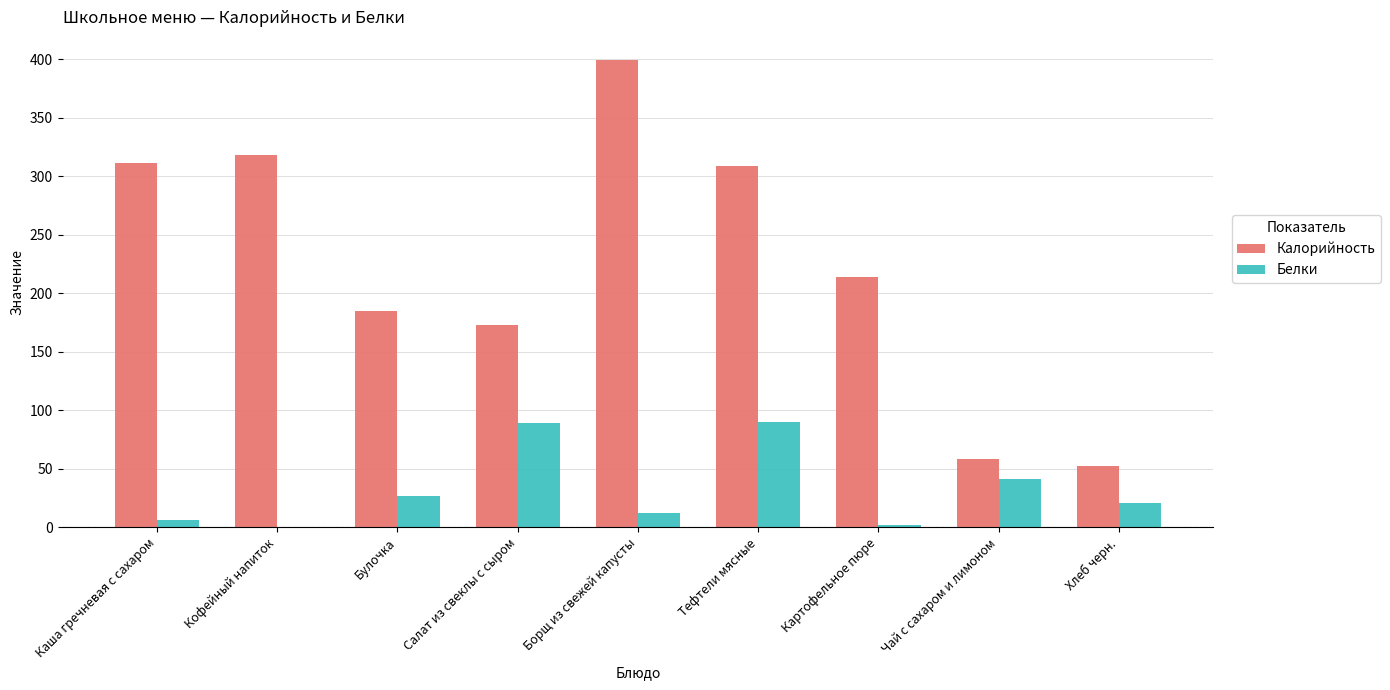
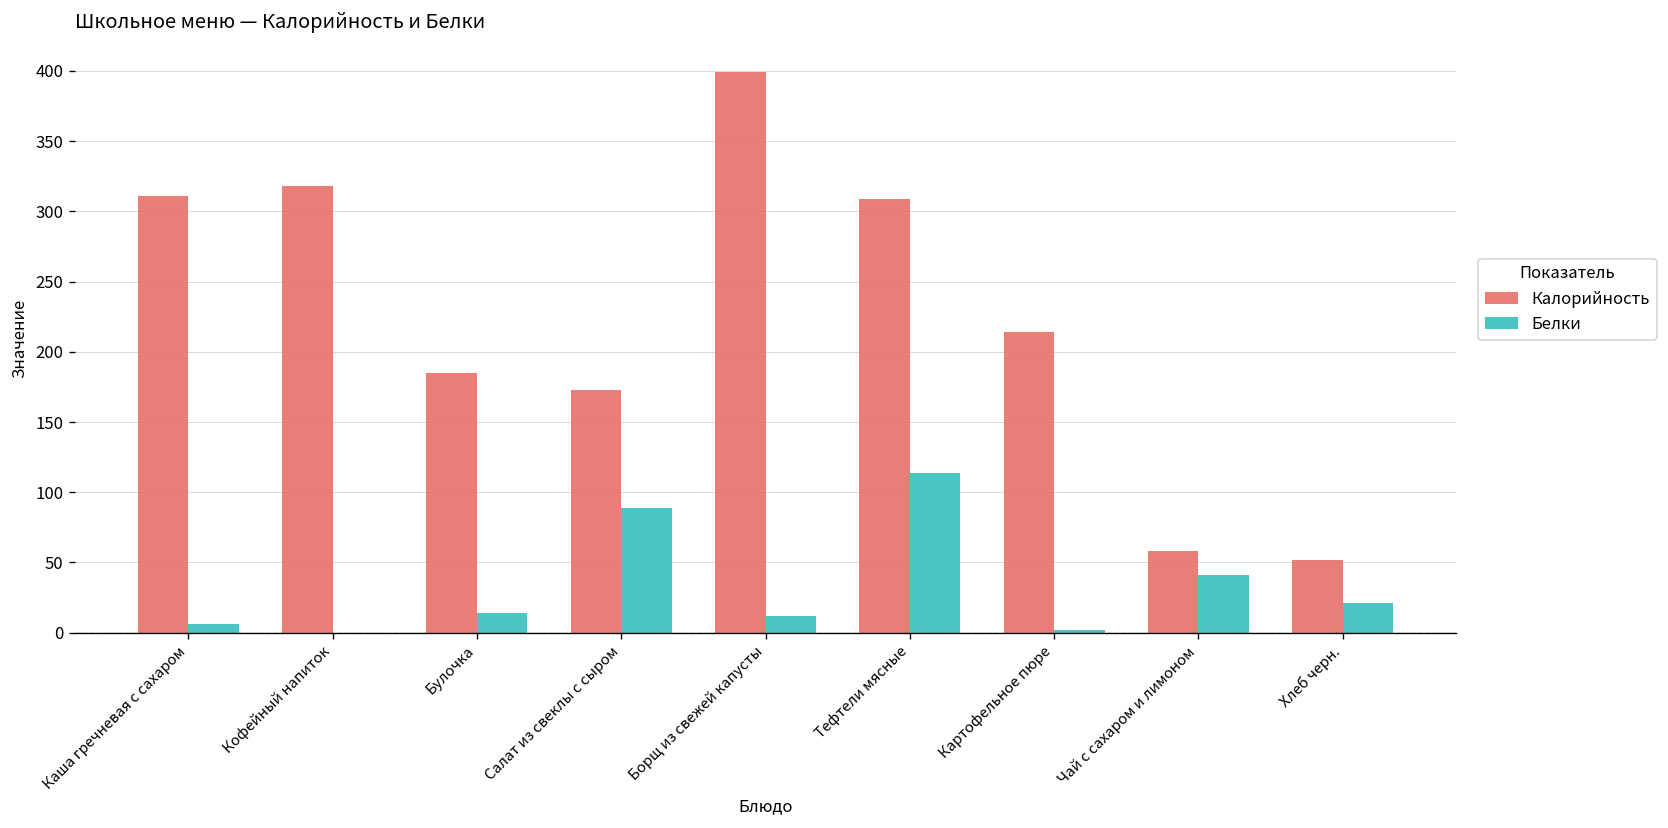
Белки, Булочка: 27 -> 14
Белки, Тефтели мясные: 90 -> 114
